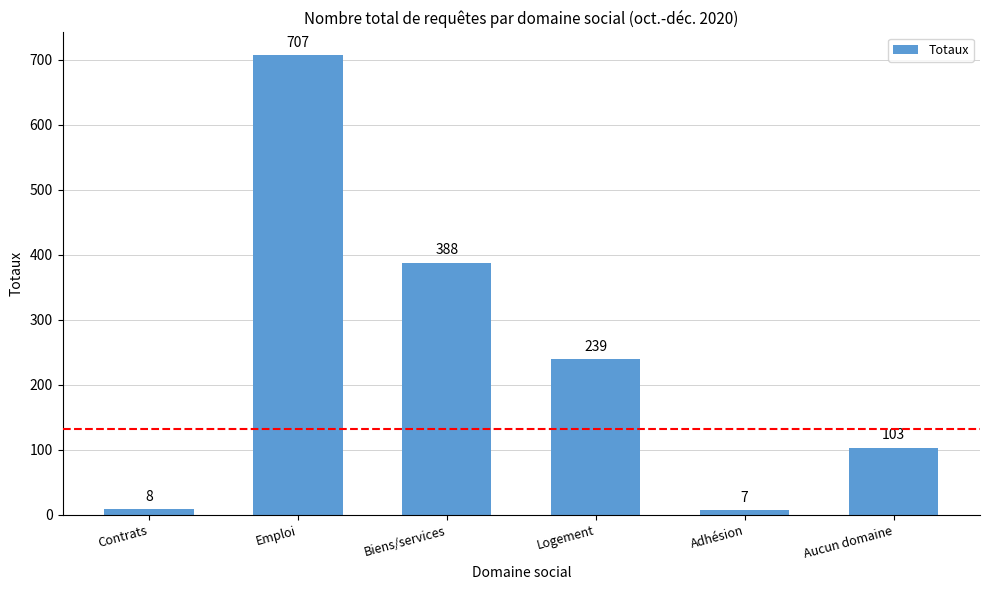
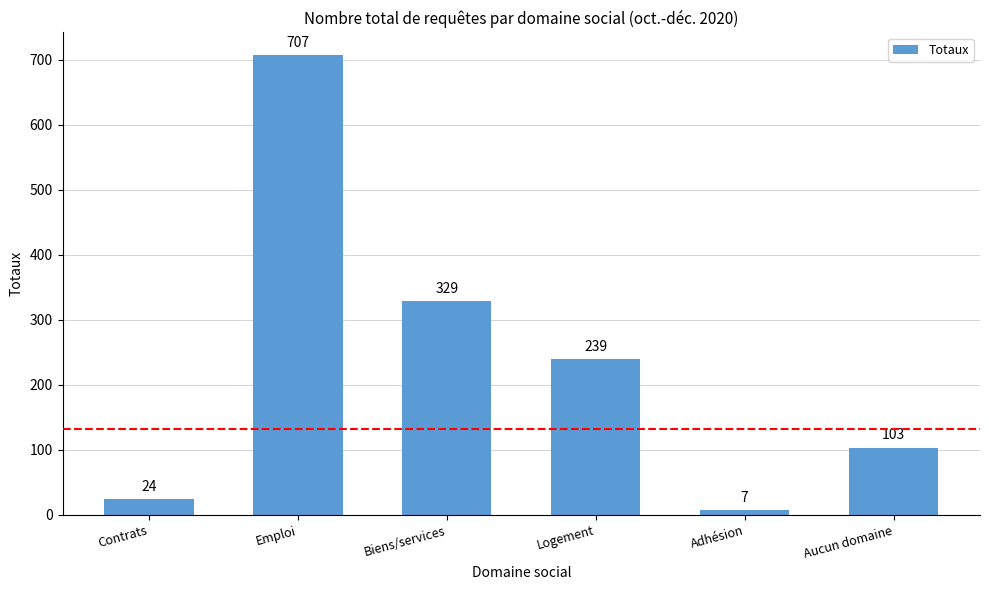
Contrats: 8 -> 24
Biens/services: 388 -> 329
